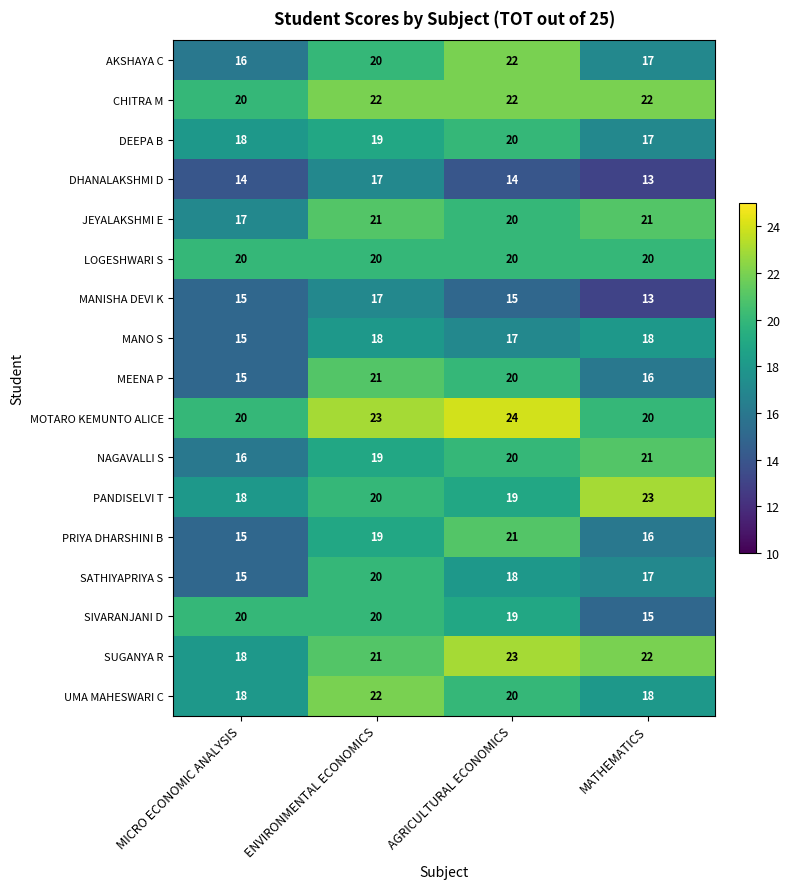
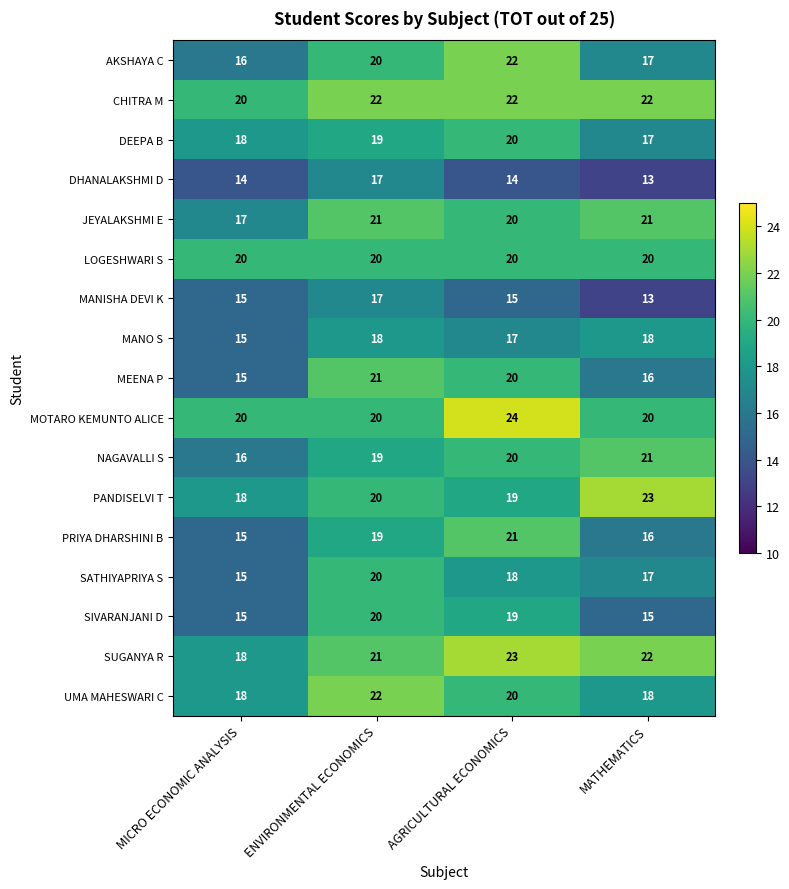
MOTARO KEMUNTO ALICE, ENVIRONMENTAL ECONOMICS: 23 -> 20
SIVARANJANI D, MICRO ECONOMIC ANALYSIS: 20 -> 15
